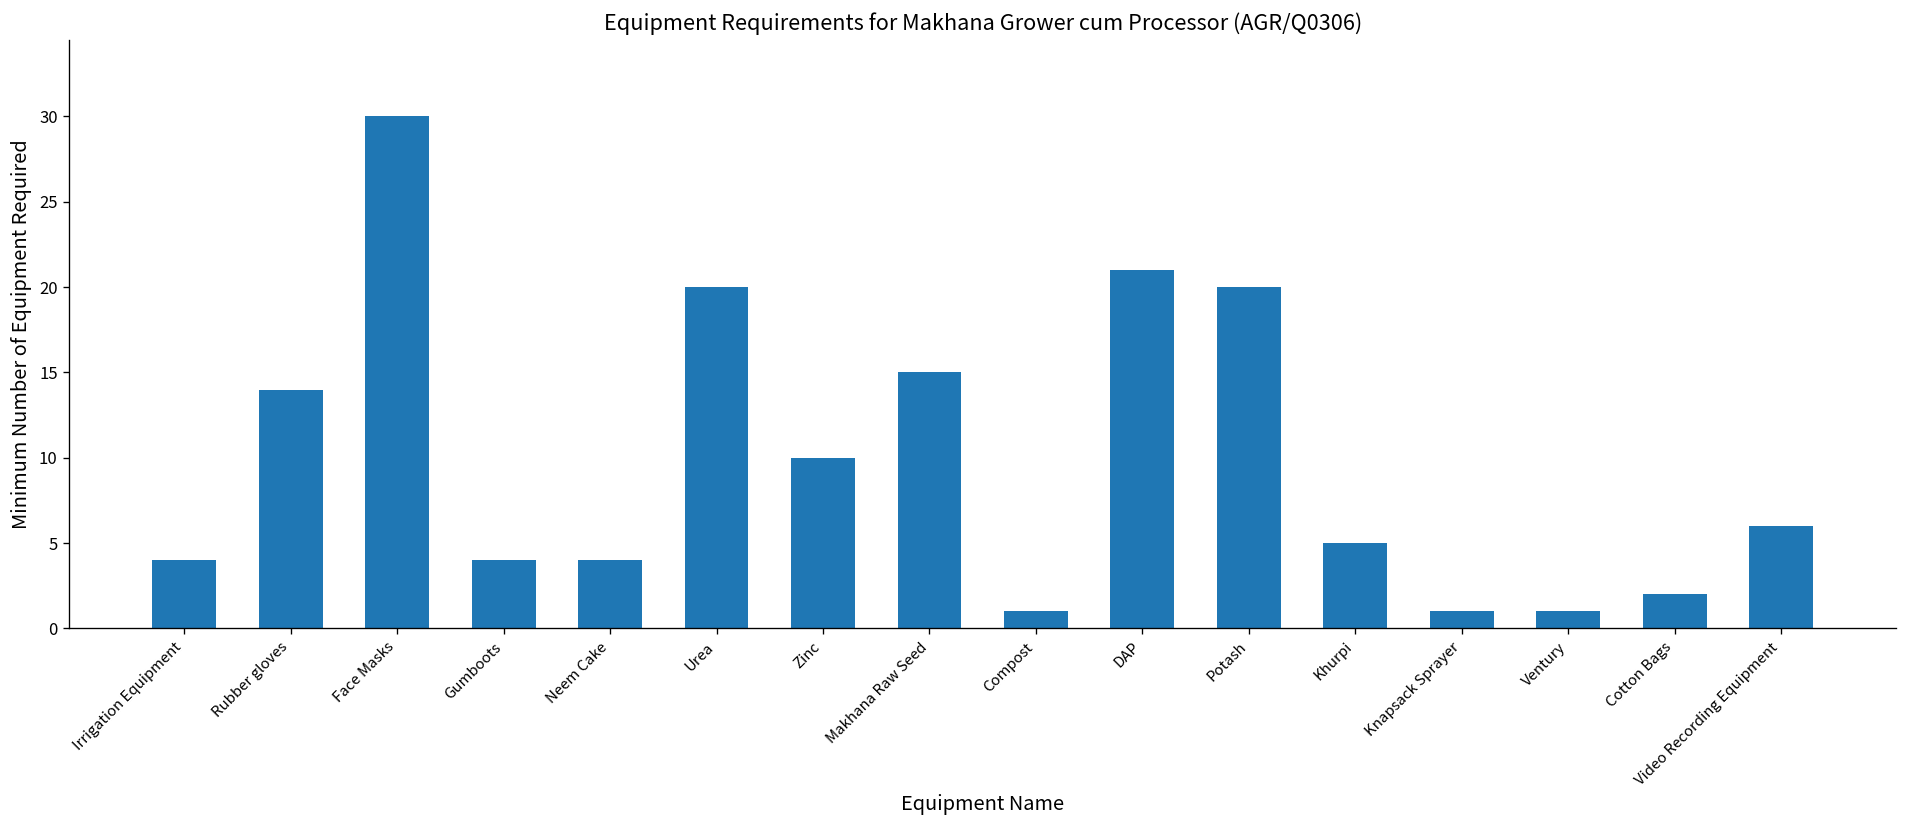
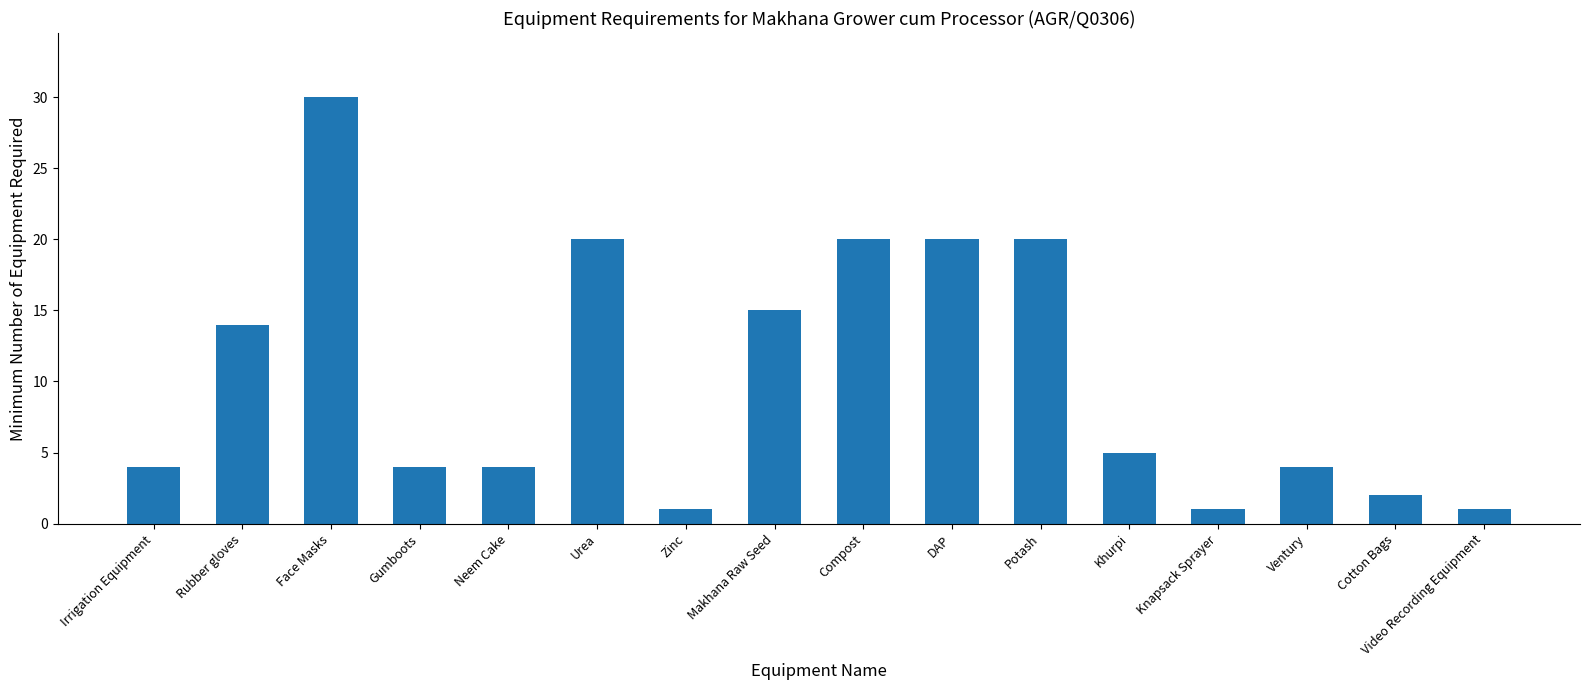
Zinc: 10 -> 1
Compost: 1 -> 20
DAP: 21 -> 20
Ventury: 1 -> 4
Video Recording Equipment: 6 -> 1
